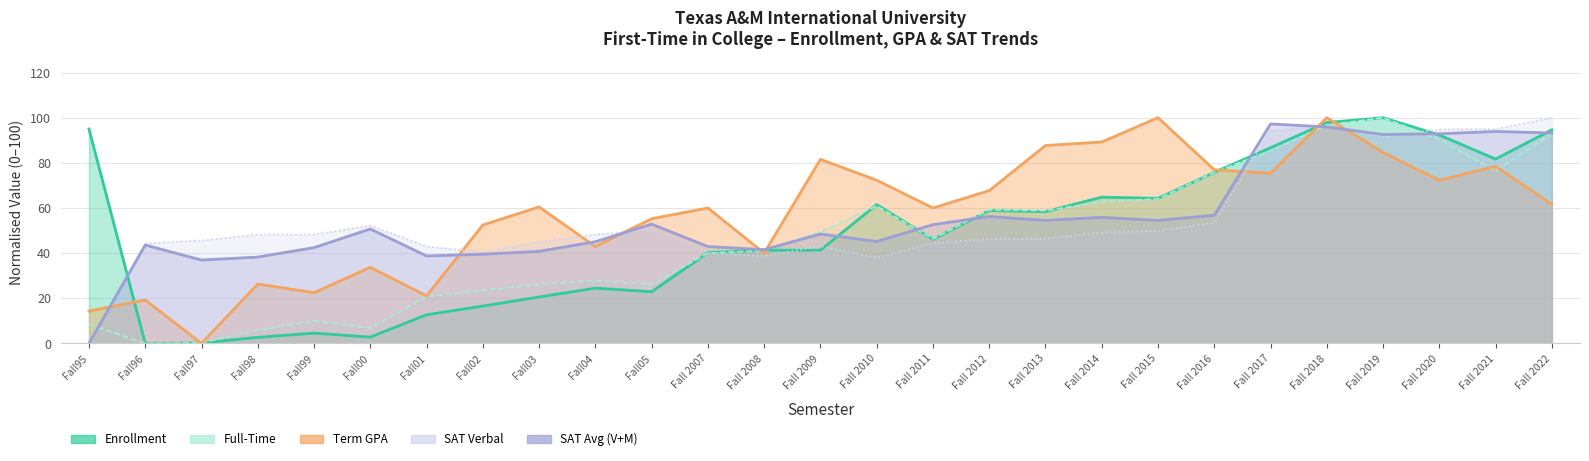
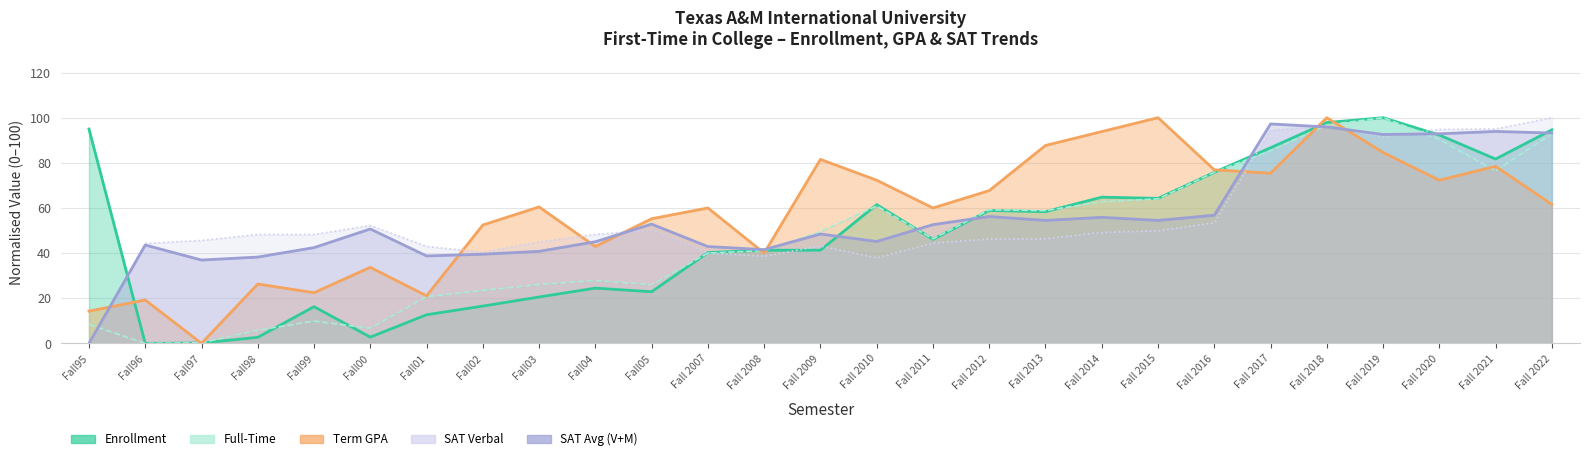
Enrollment, Fall99: 5 -> 16
Term GPA, Fall 2014: 89 -> 94
